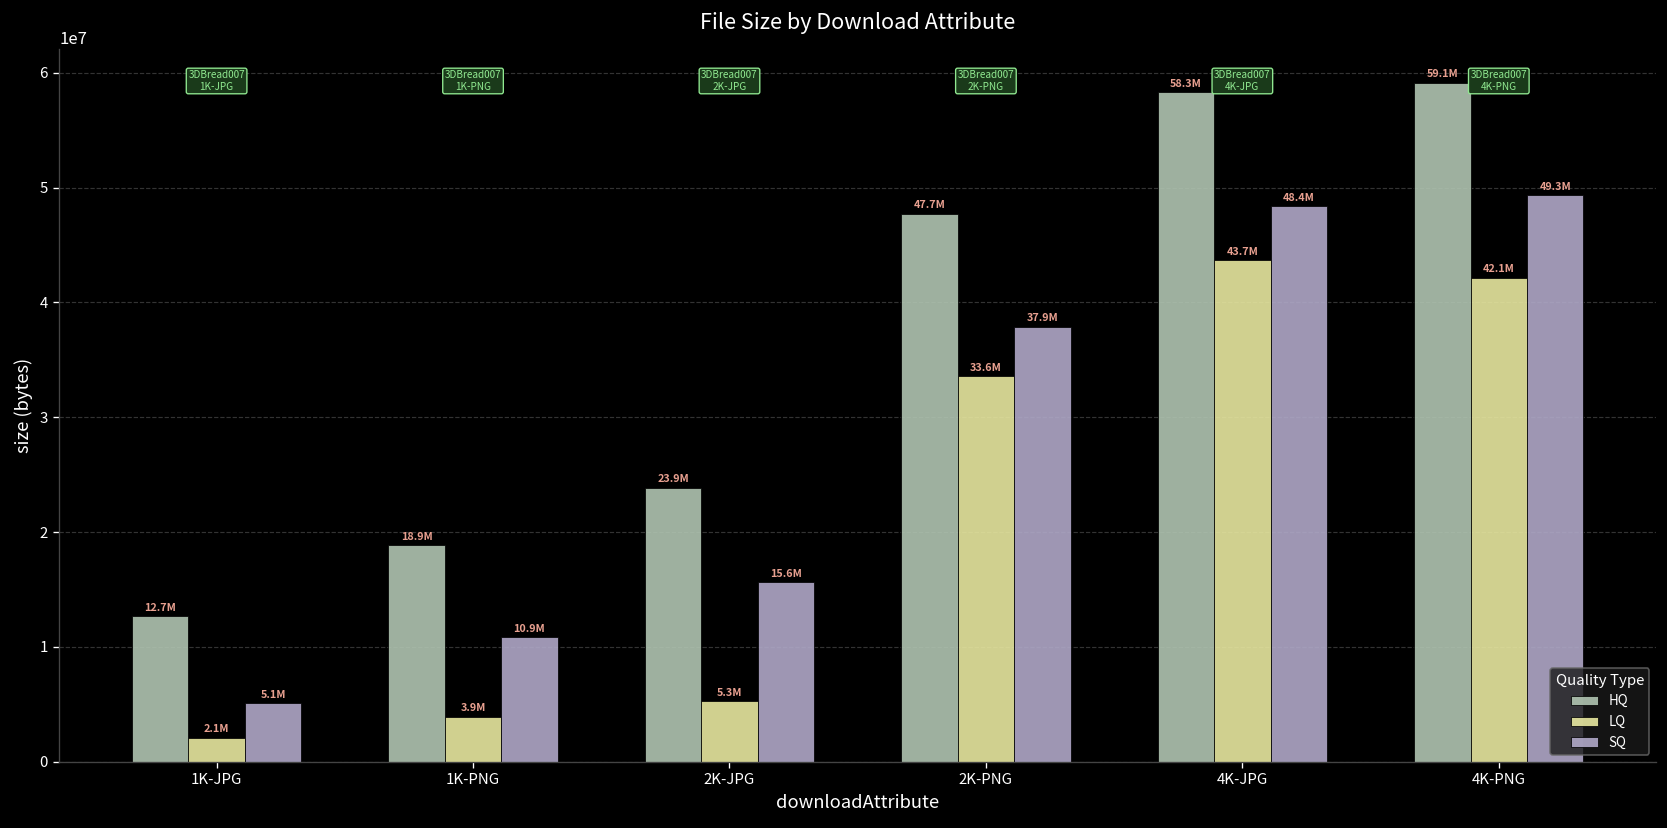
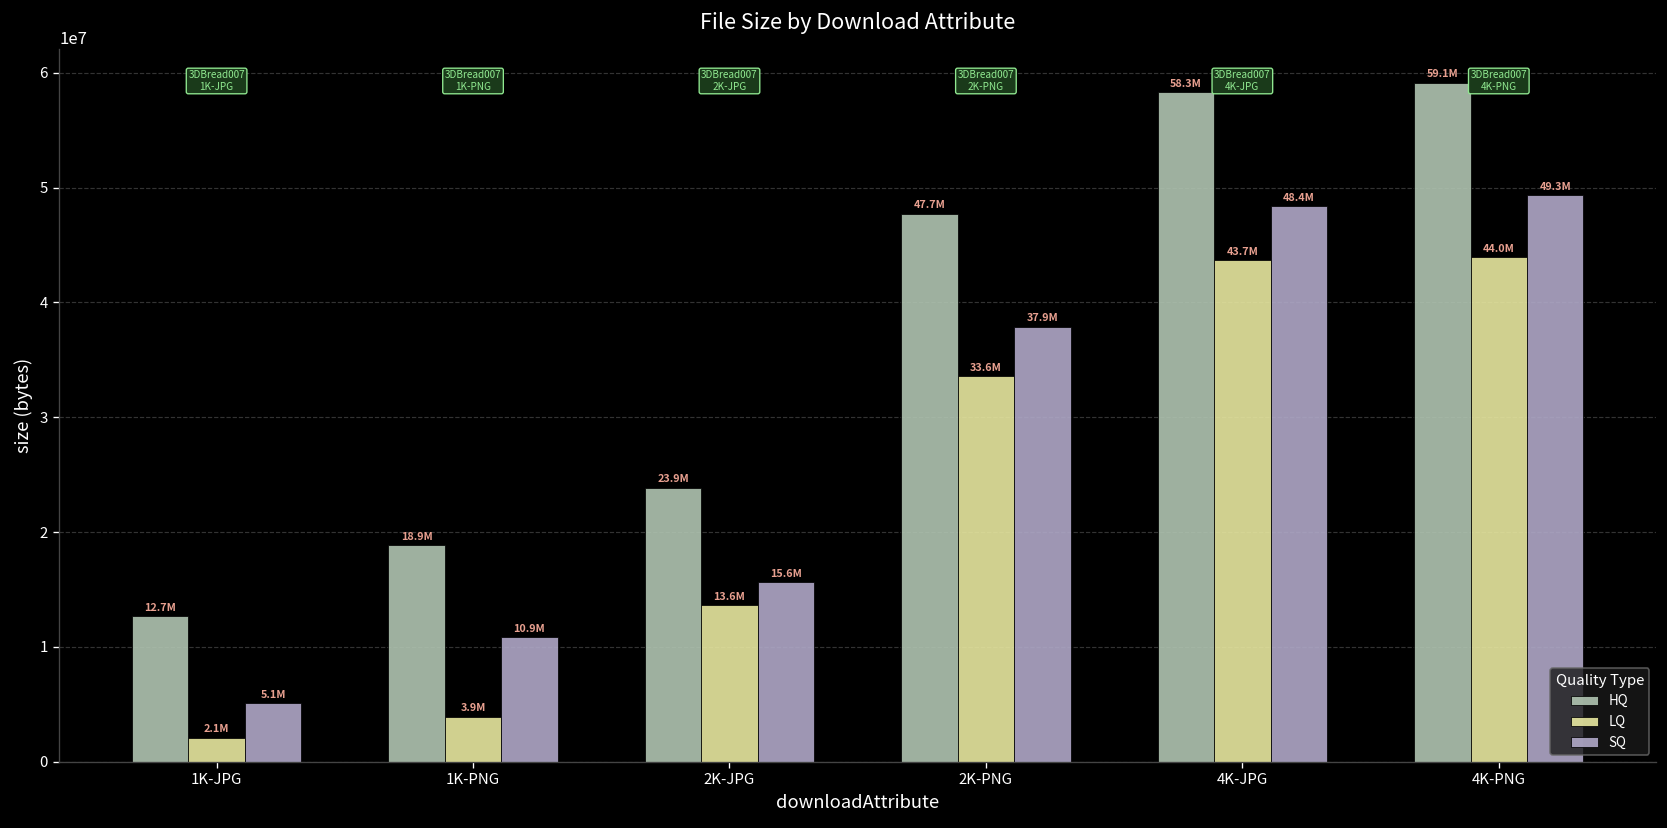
LQ, 2K-JPG: 5.3M -> 13.6M
LQ, 4K-PNG: 42.1M -> 44.0M
